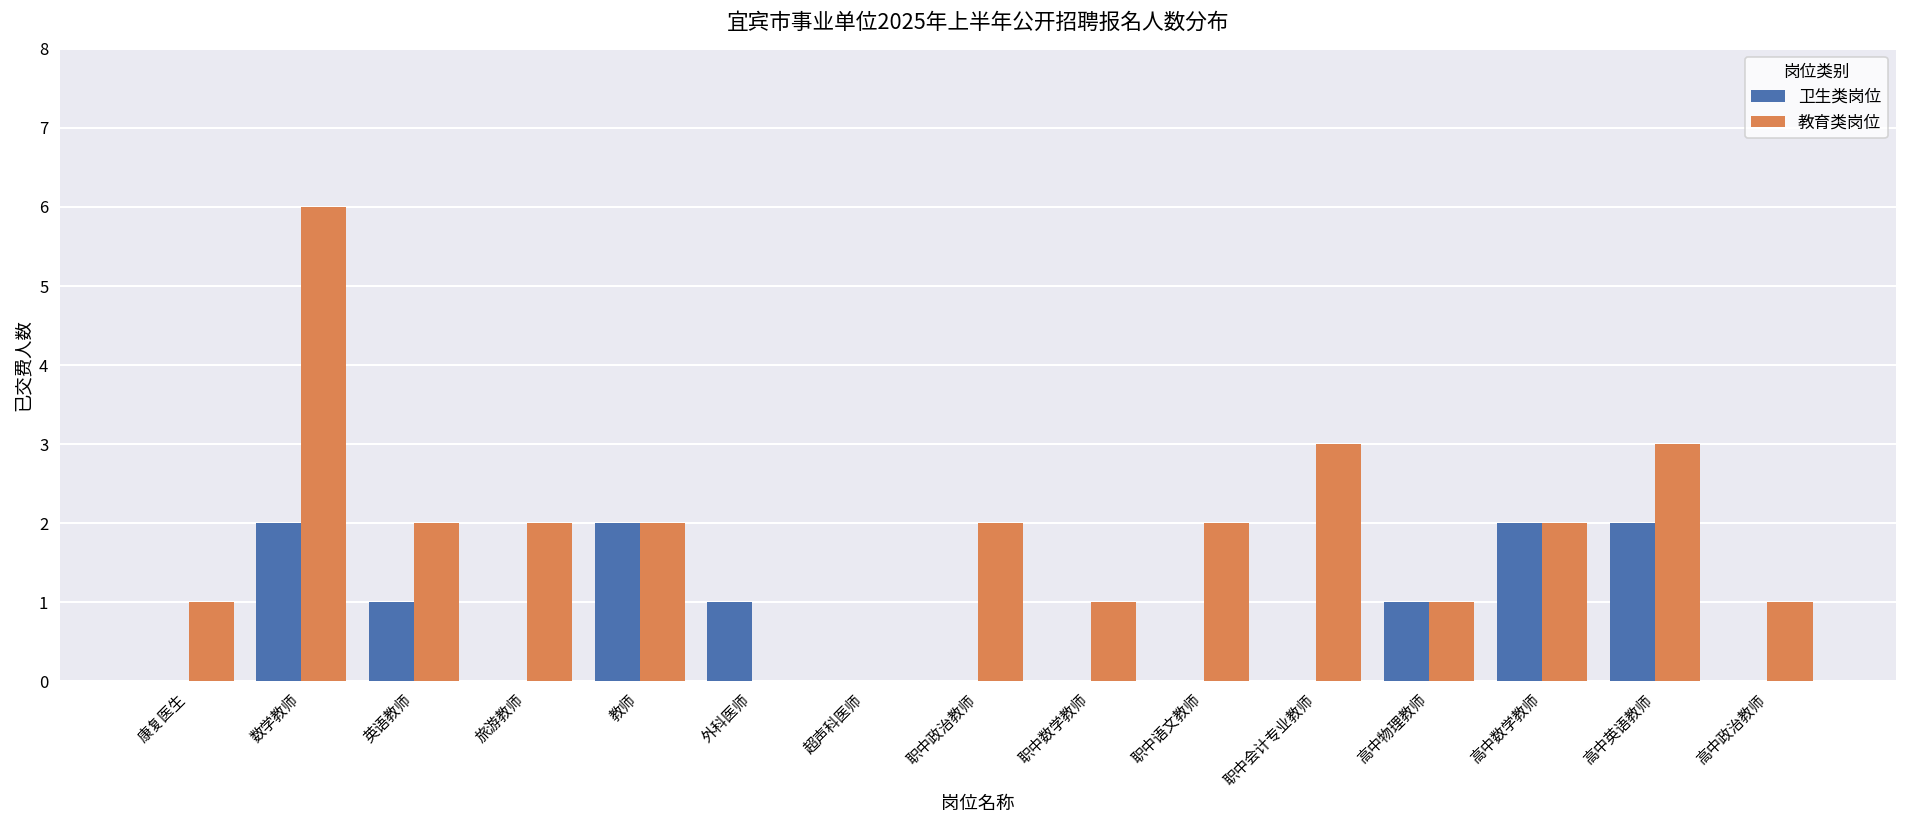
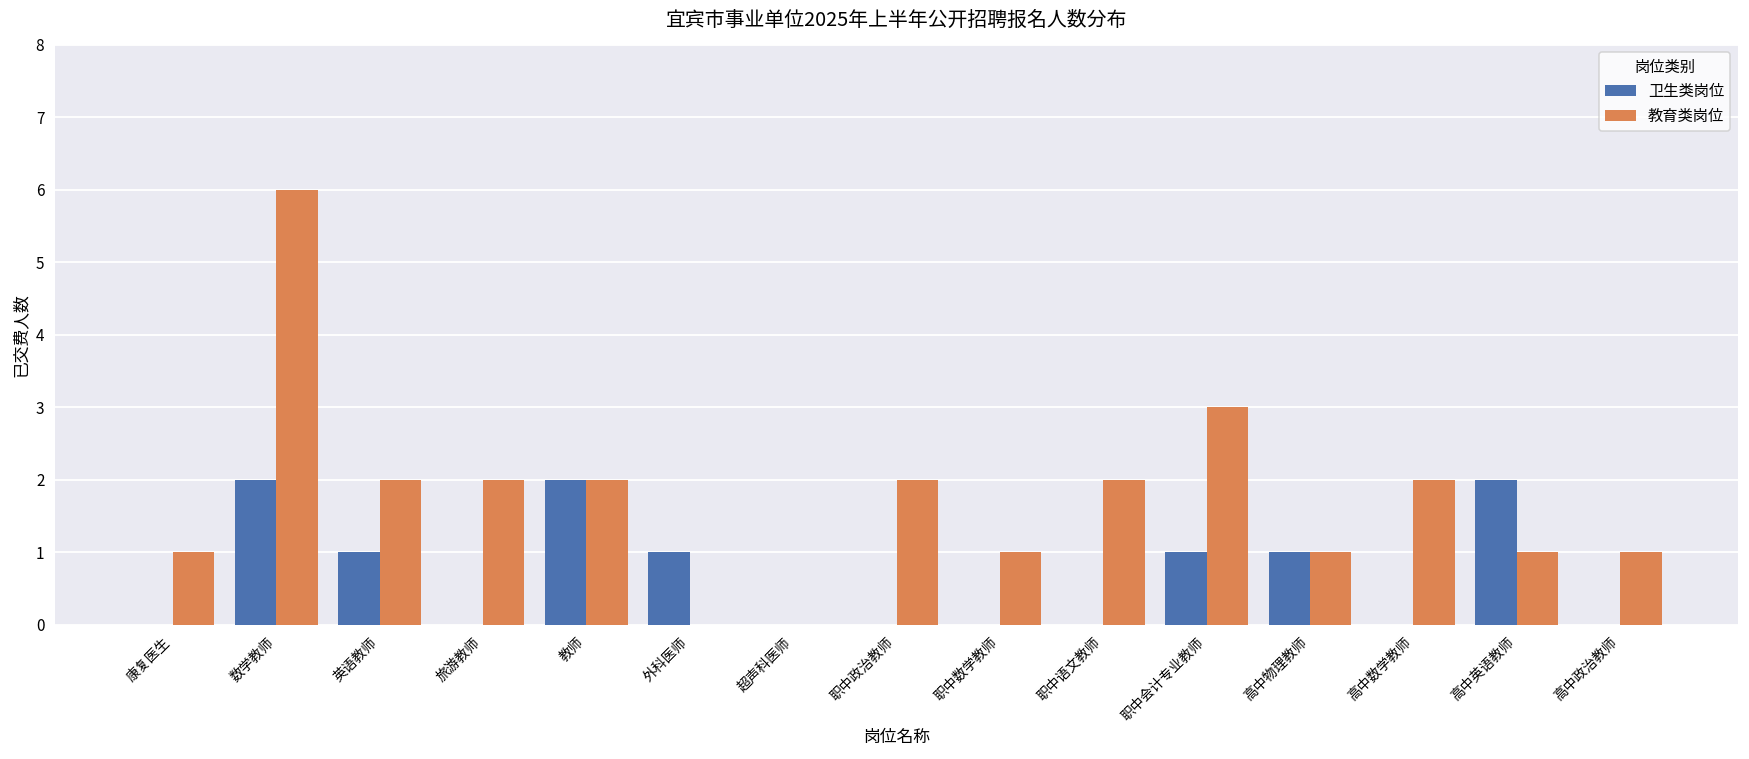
卫生类岗位, 职中会计专业教师: 0 -> 1
卫生类岗位, 高中数学教师: 2 -> 0
教育类岗位, 高中英语教师: 3 -> 1
